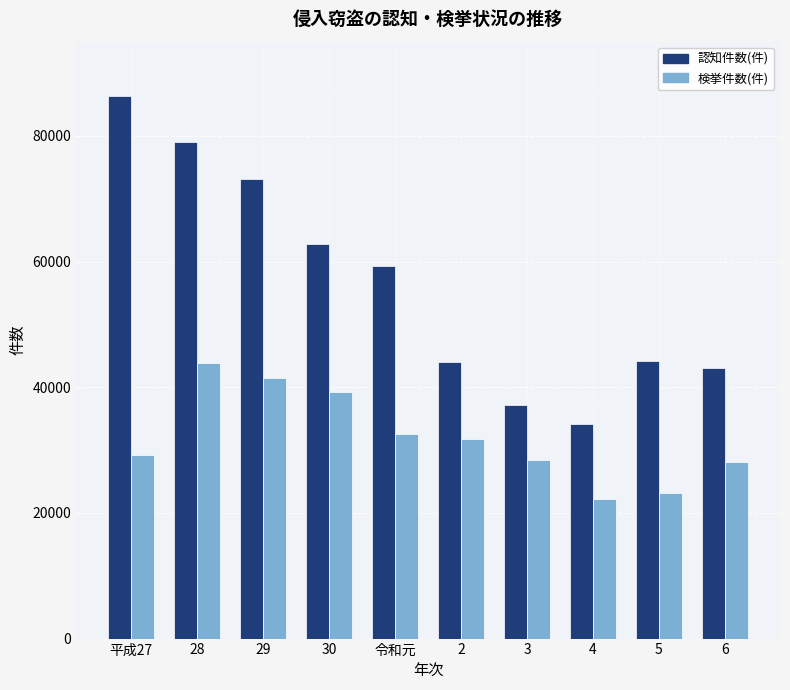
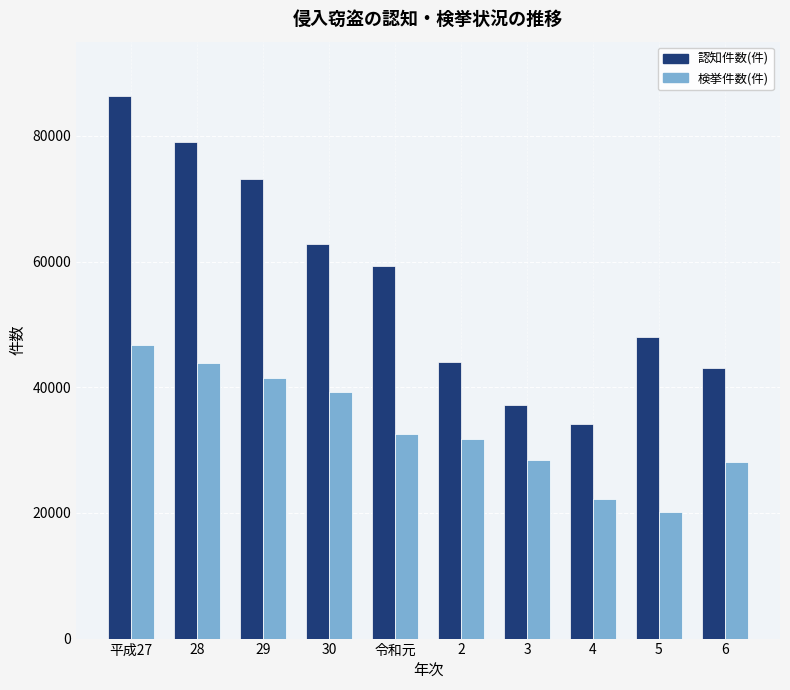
検挙件数(件), 平成27: 29000 -> 47000
認知件数(件), 5: 44000 -> 48000
検挙件数(件), 5: 23000 -> 20000
